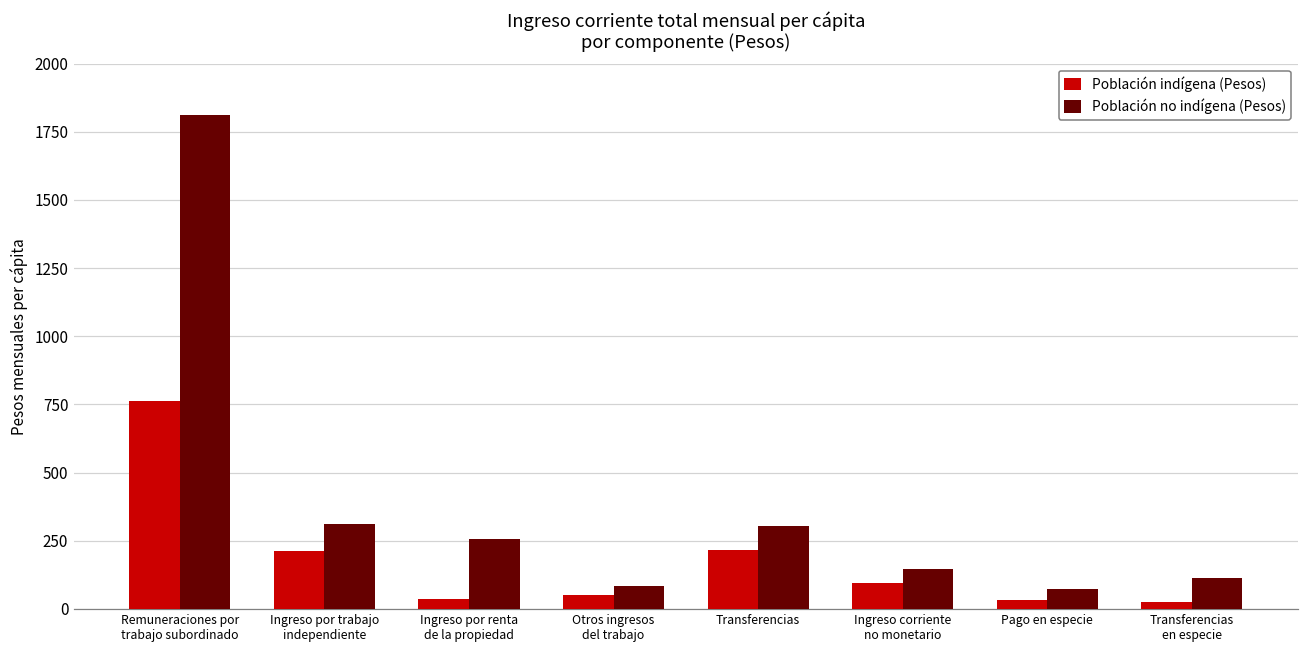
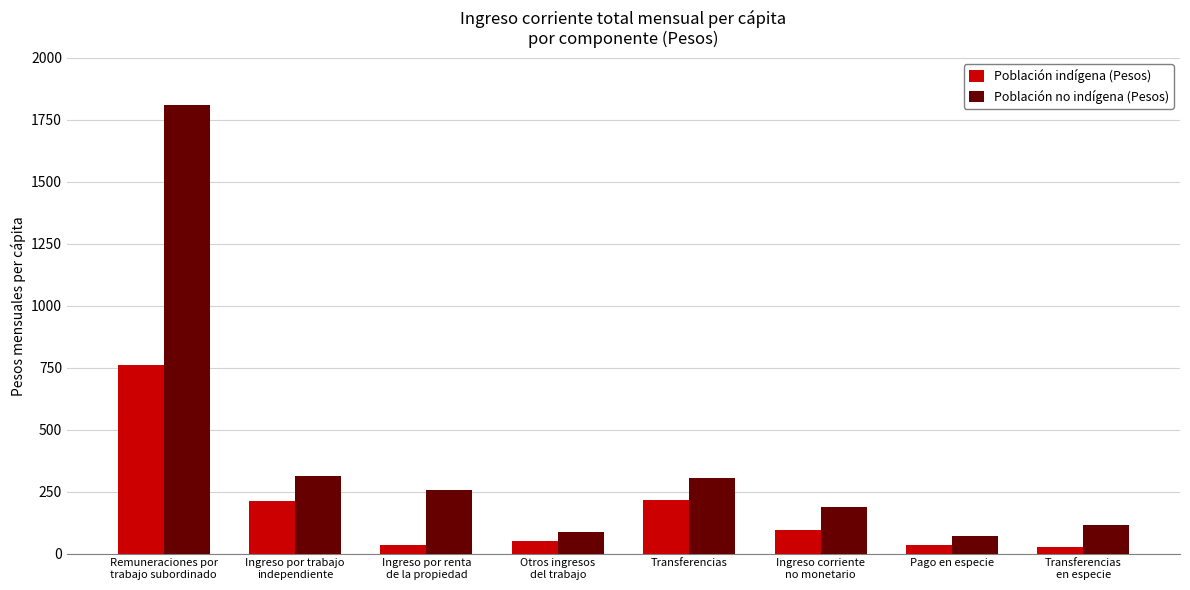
Población no indígena (Pesos), Ingreso corriente no monetario: 150 -> 190
